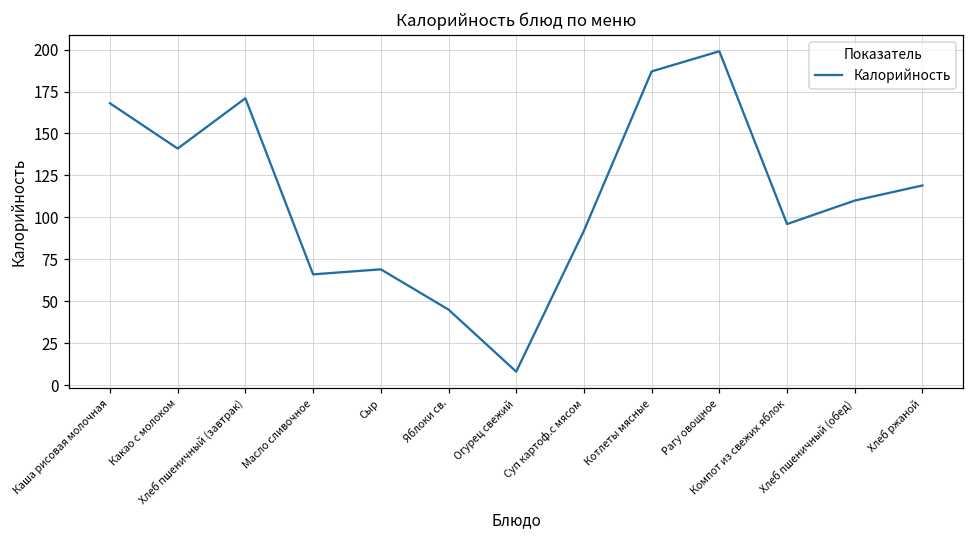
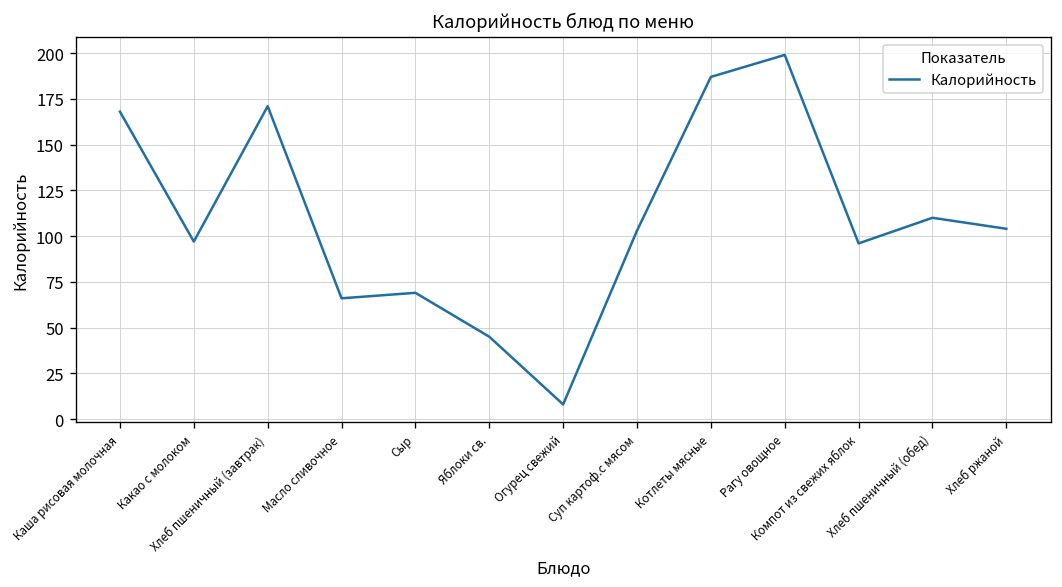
Какао с молоком: 141 -> 97
Суп картоф.с мясом: 92 -> 103
Хлеб ржаной: 119 -> 104
